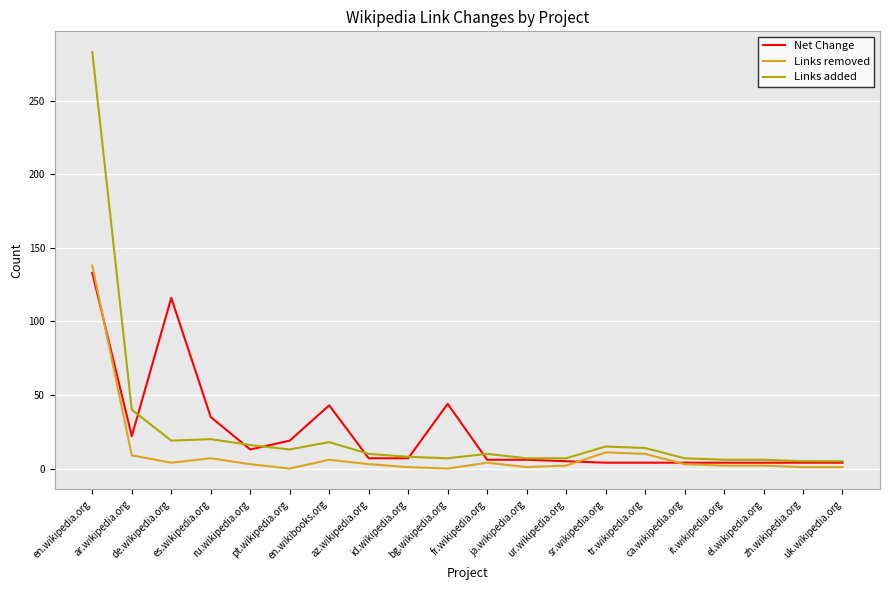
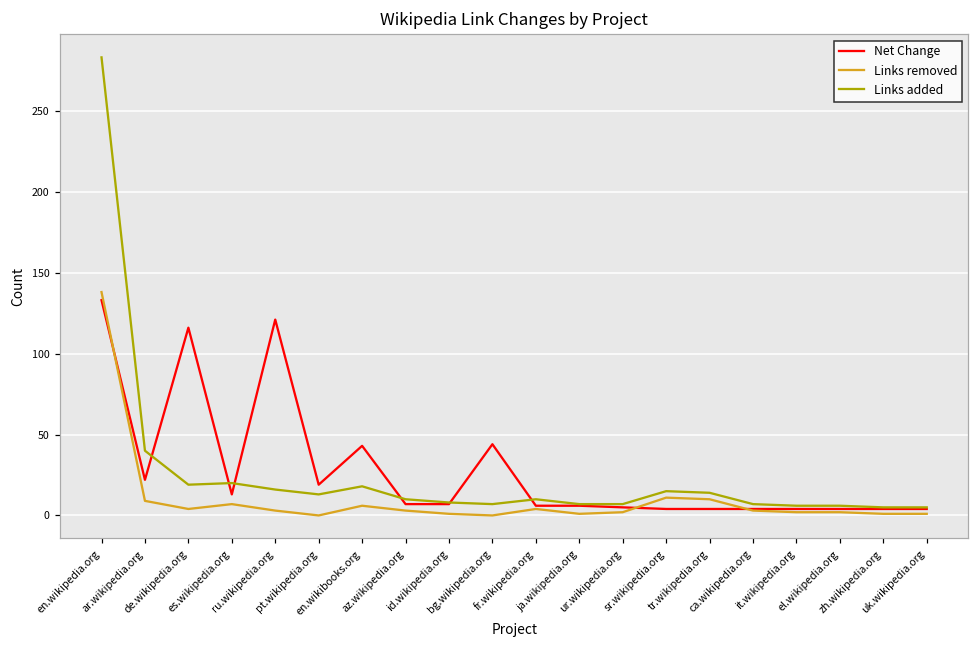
Net Change, es.wikipedia.org: 35 -> 13
Net Change, ru.wikipedia.org: 13 -> 121
